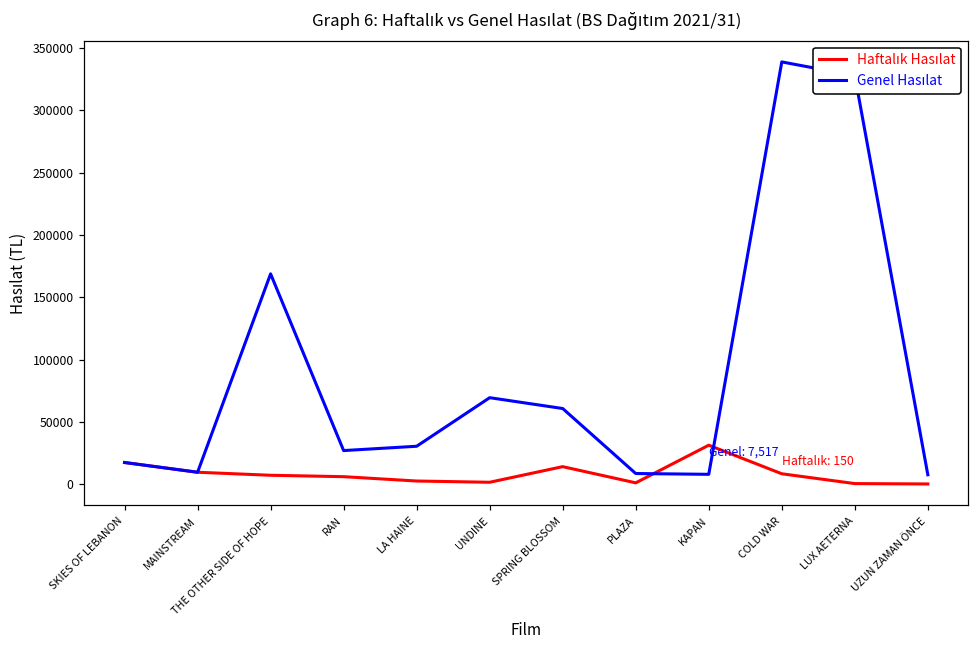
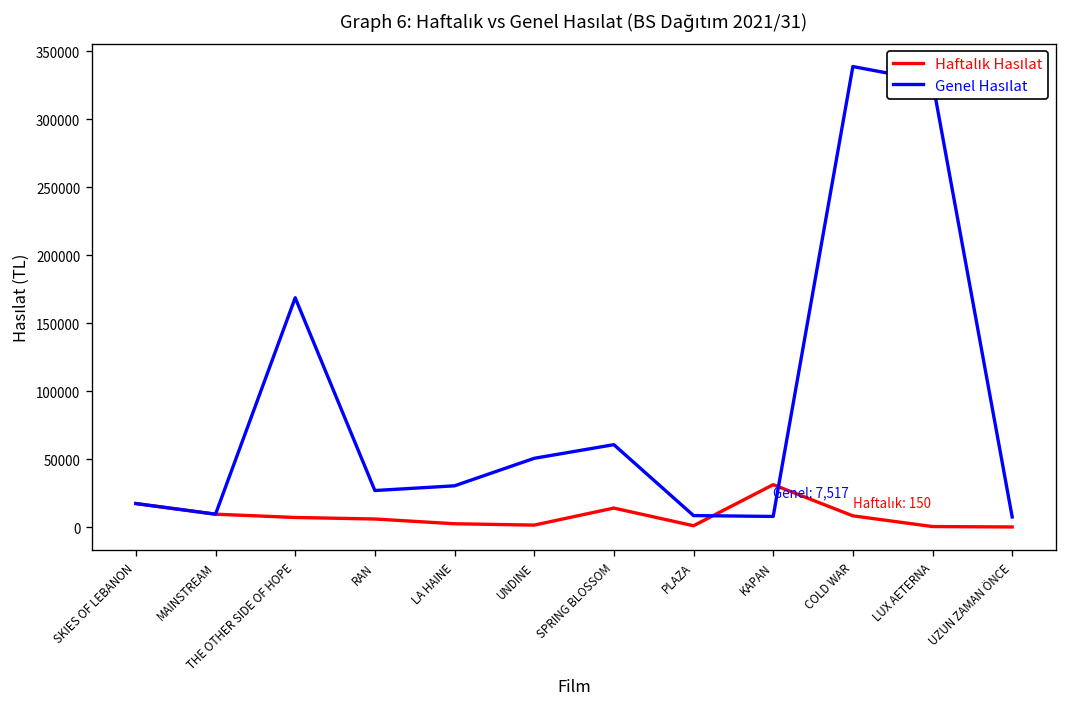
Genel Hasılat, UNDINE: 69000 -> 51000
